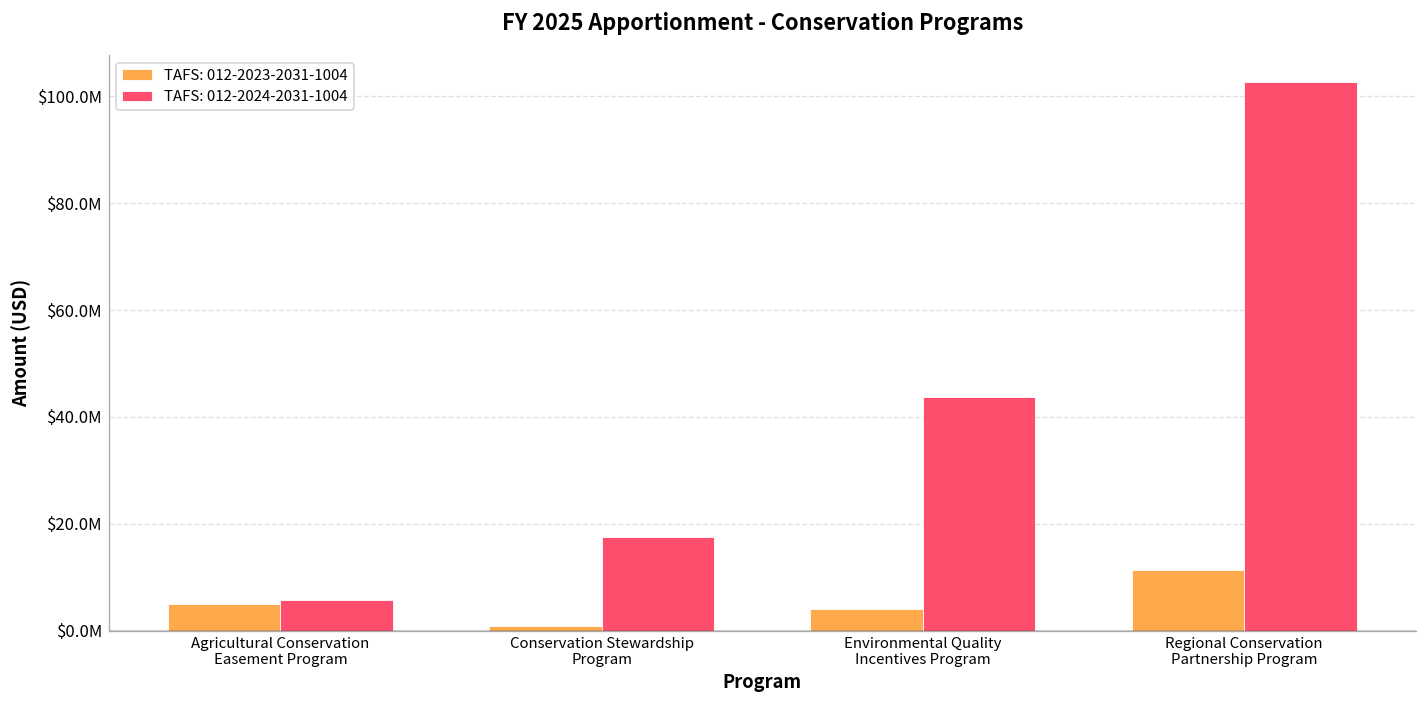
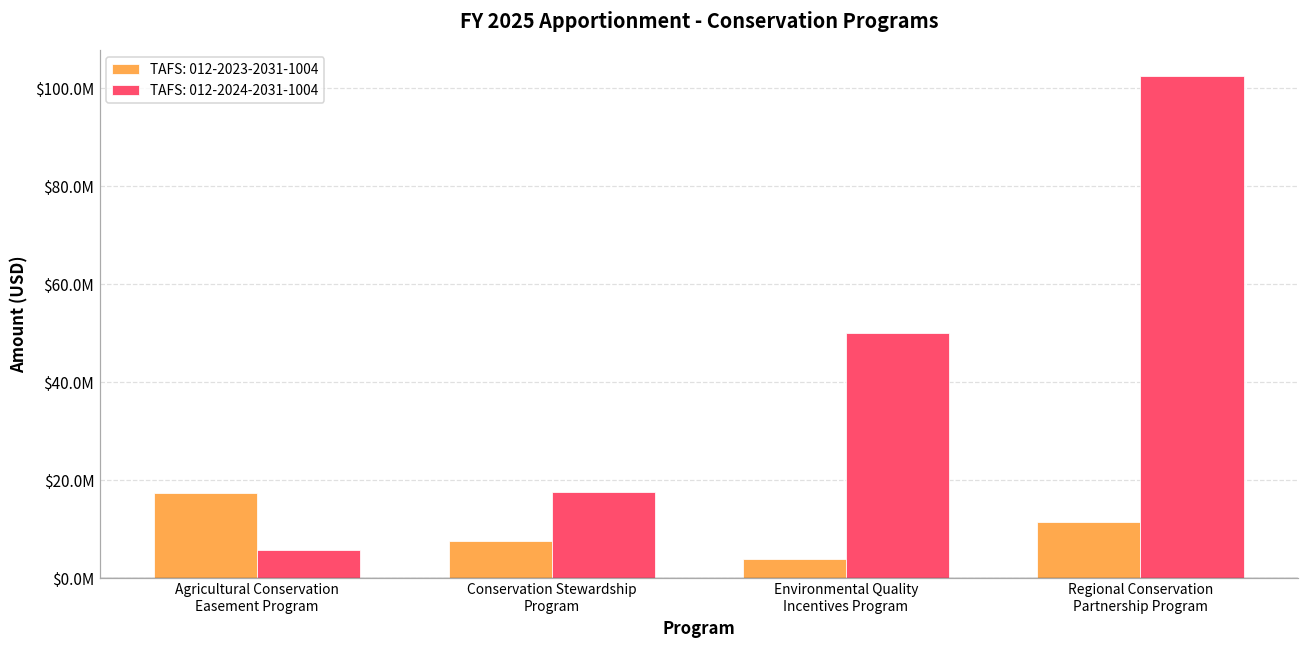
TAFS: 012-2023-2031-1004, Agricultural Conservation Easement Program: $5000000 -> $17000000
TAFS: 012-2023-2031-1004, Conservation Stewardship Program: $1000000 -> $7000000
TAFS: 012-2024-2031-1004, Environmental Quality Incentives Program: $44000000 -> $50000000
